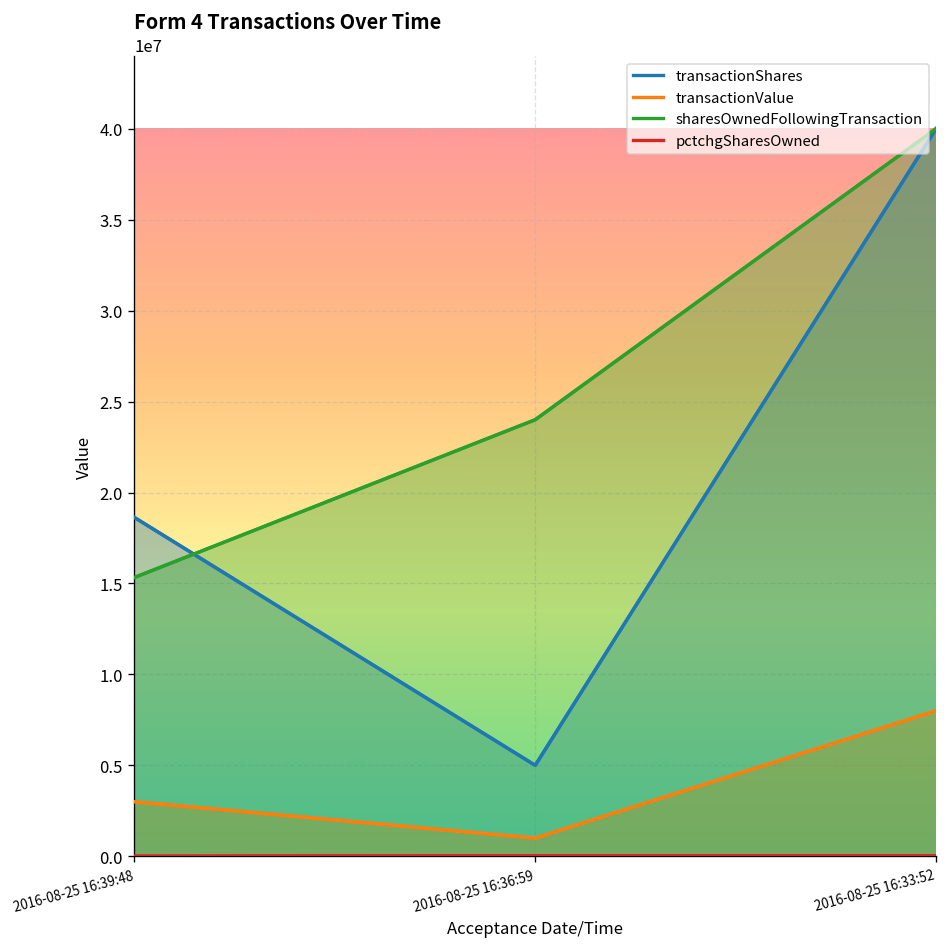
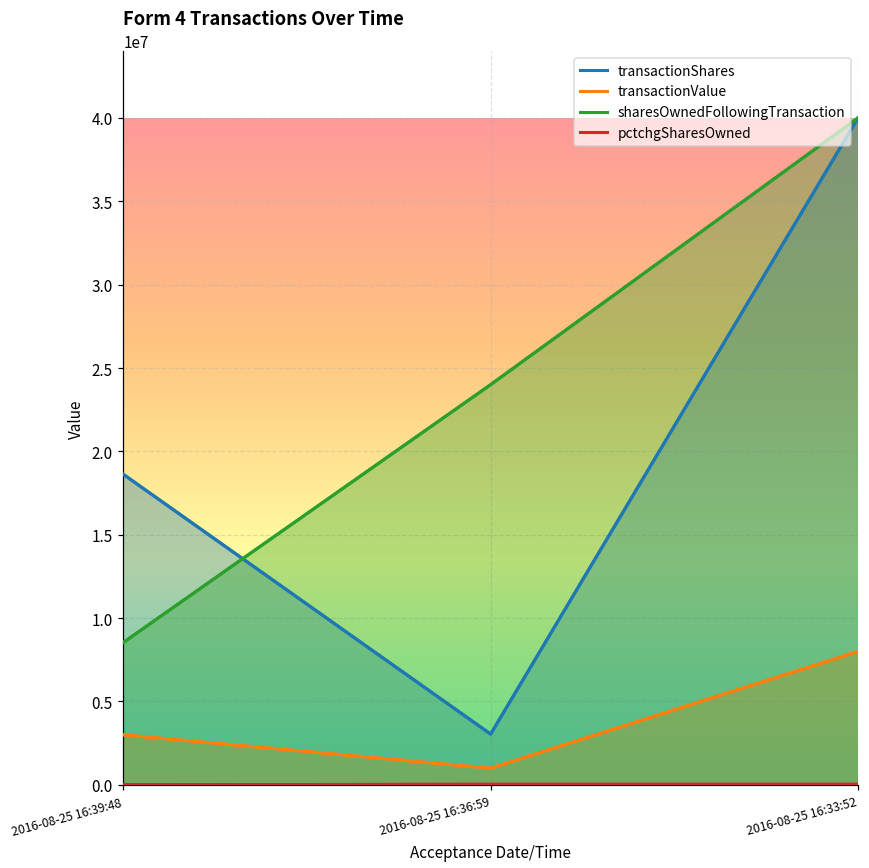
sharesOwnedFollowingTransaction, 2016-08-25 16:39:48: 15300000 -> 8500000
transactionShares, 2016-08-25 16:36:59: 5000000 -> 3000000
